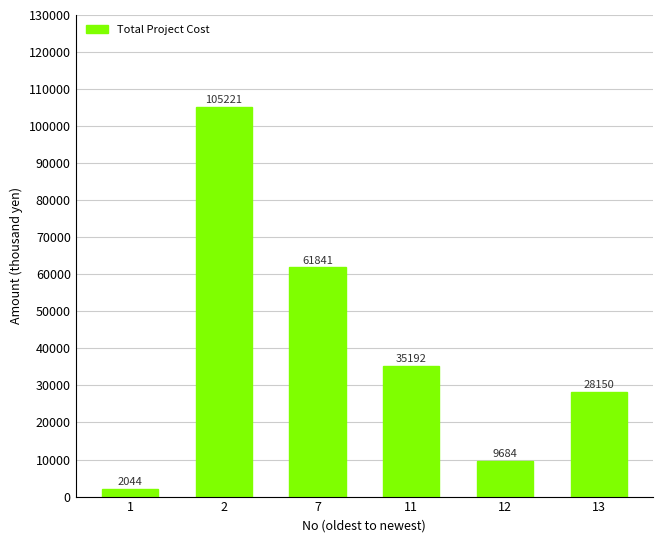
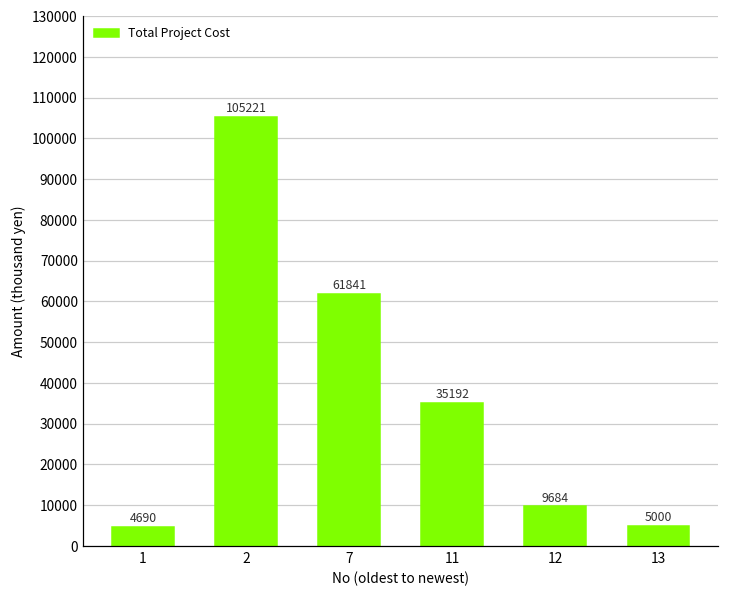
1: 2044 -> 4690
13: 28150 -> 5000
